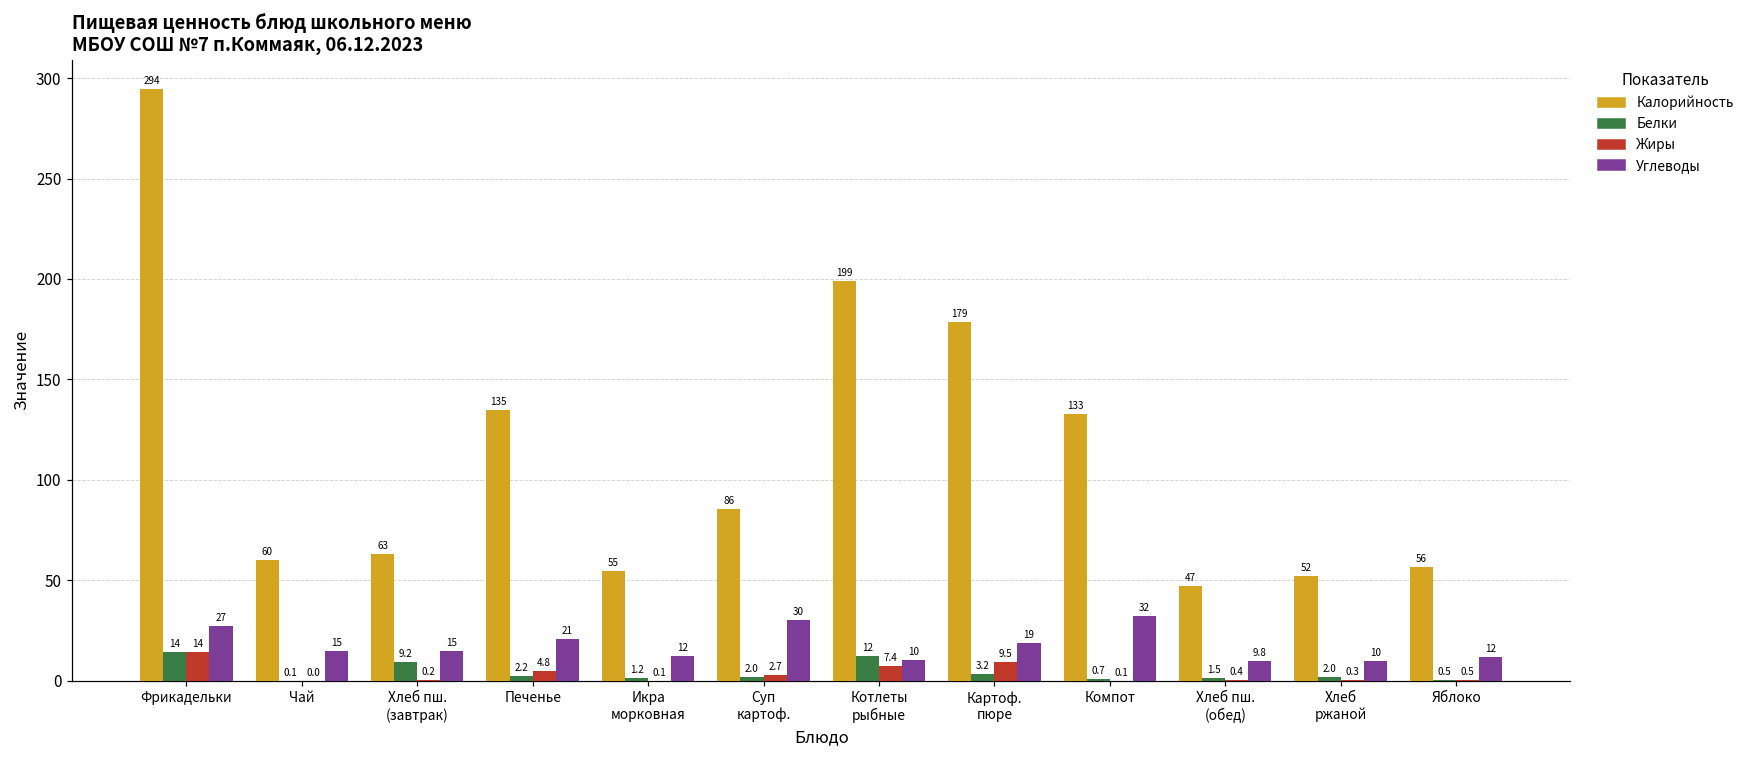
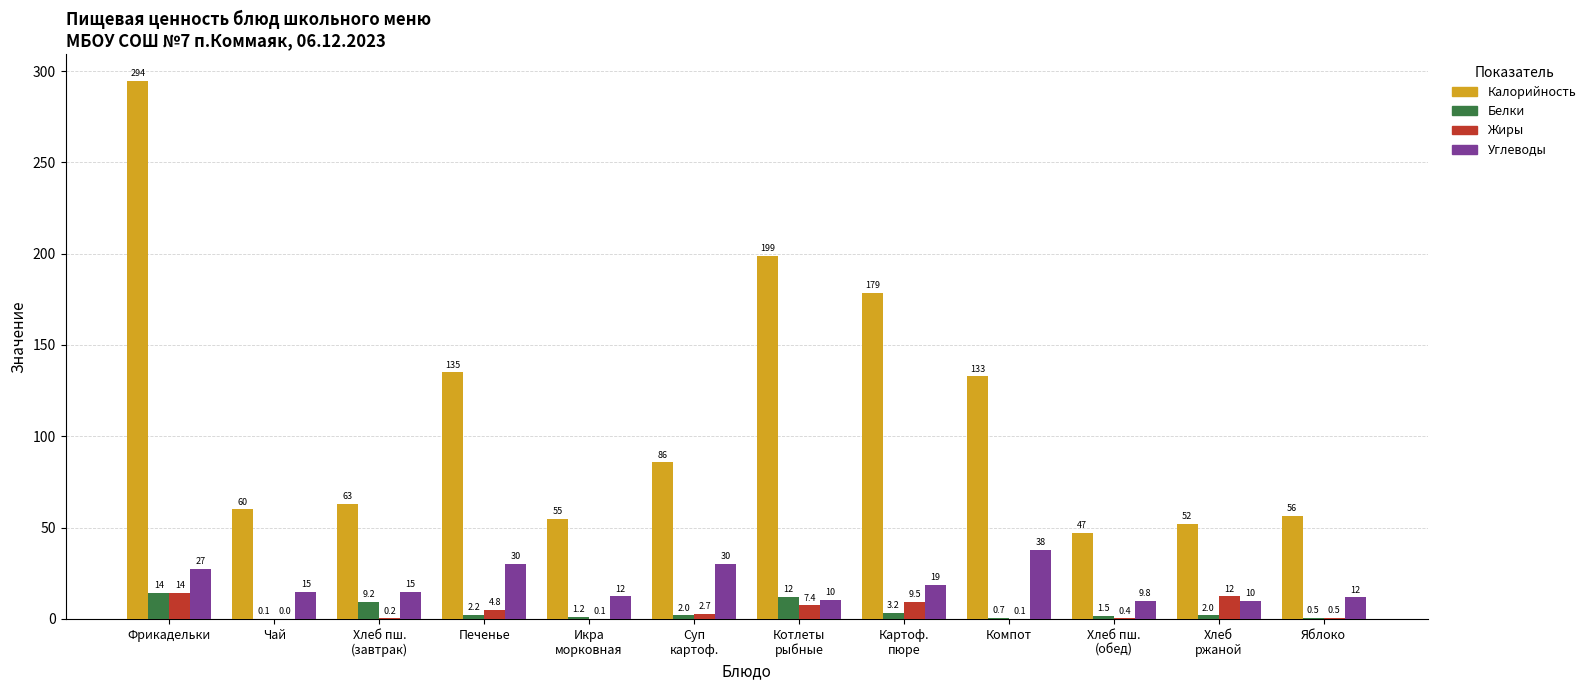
Углеводы, Печенье: 21 -> 30
Углеводы, Компот: 32 -> 38
Жиры, Хлеб ржаной: 0.3 -> 12
